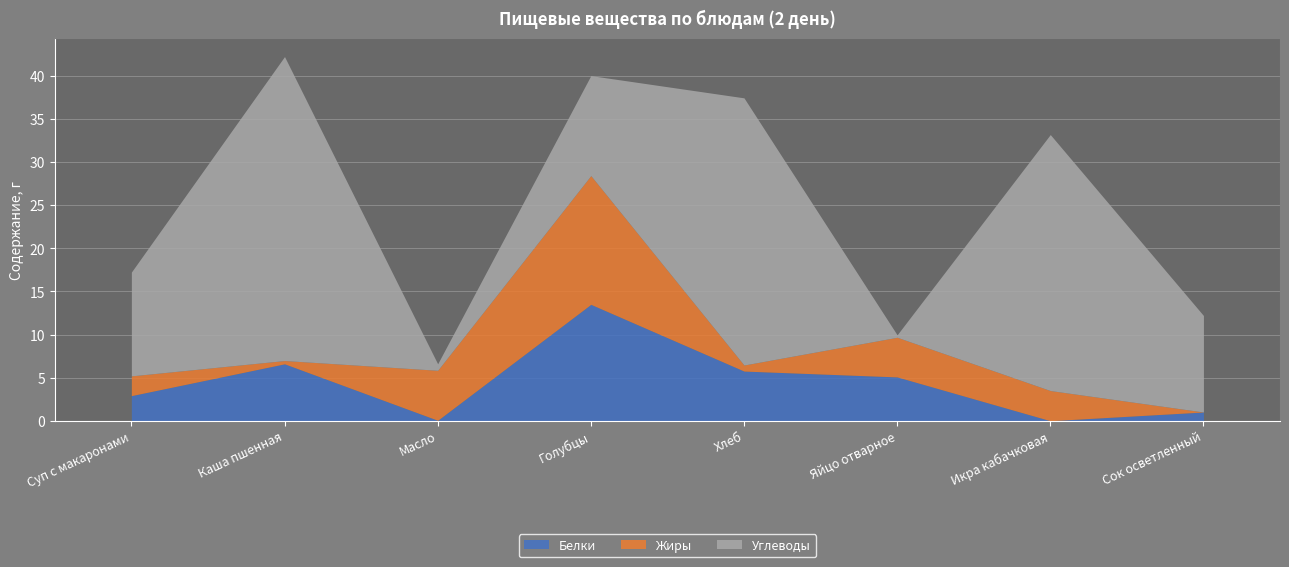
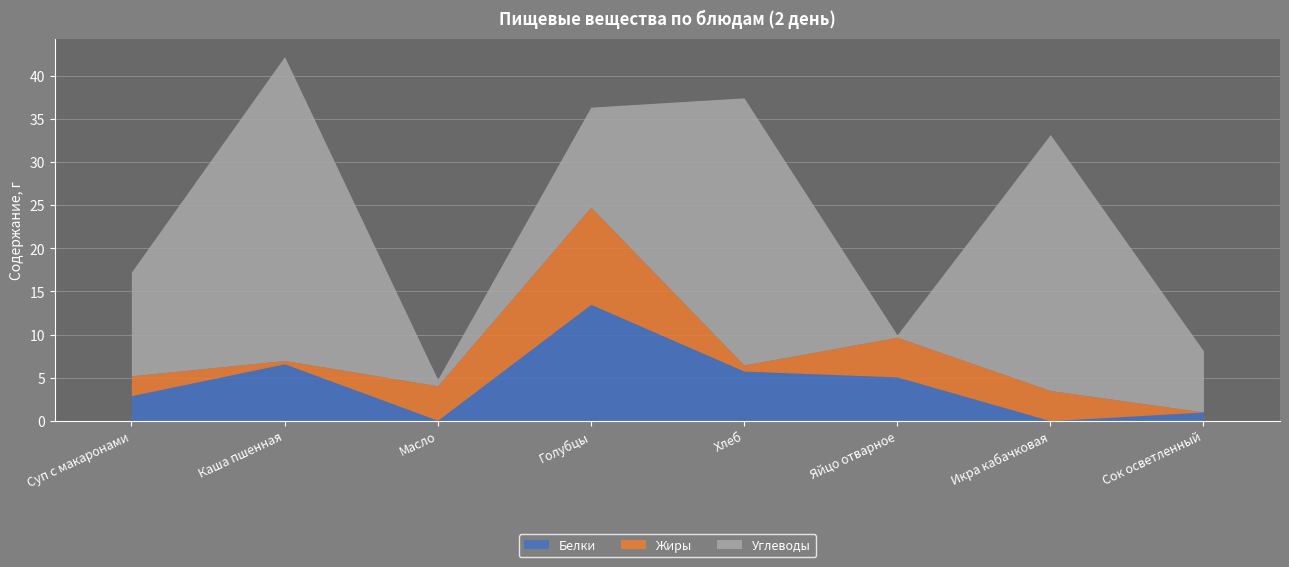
Жиры, Масло: 6 -> 4
Жиры, Голубцы: 15 -> 11
Углеводы, Сок осветленный: 11 -> 7
